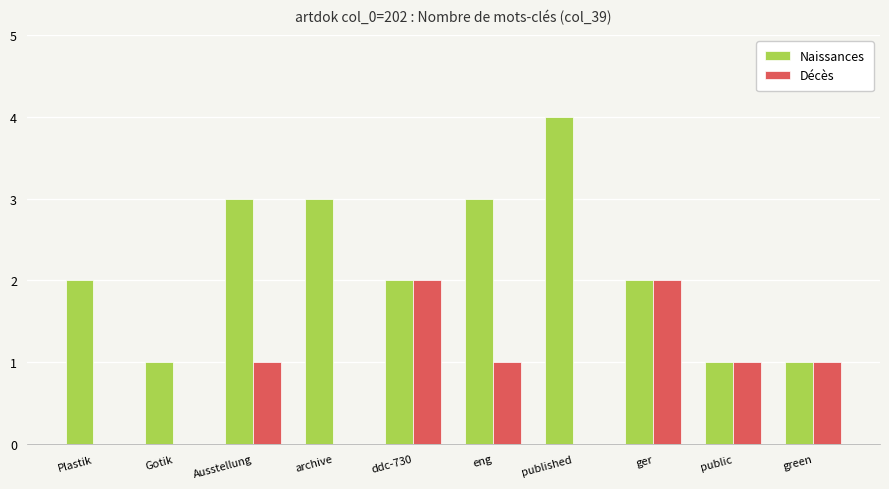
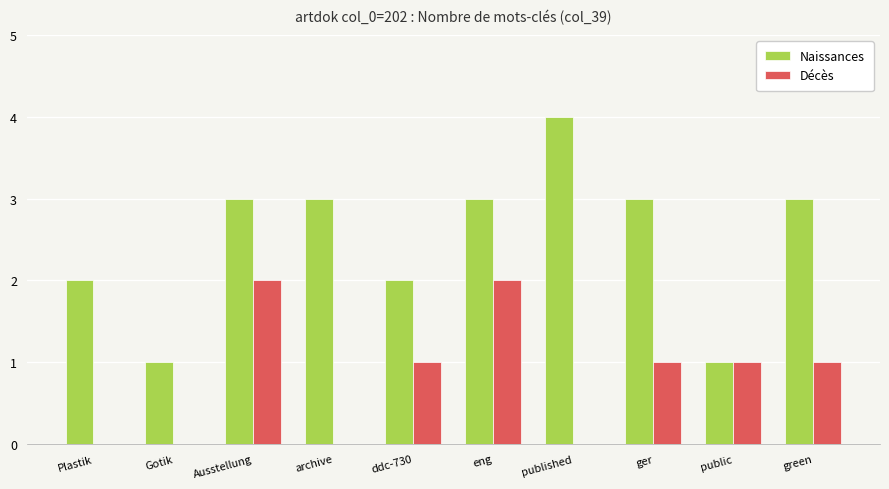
Décès, Ausstellung: 1 -> 2
Décès, ddc-730: 2 -> 1
Décès, eng: 1 -> 2
Naissances, ger: 2 -> 3
Décès, ger: 2 -> 1
Naissances, green: 1 -> 3
